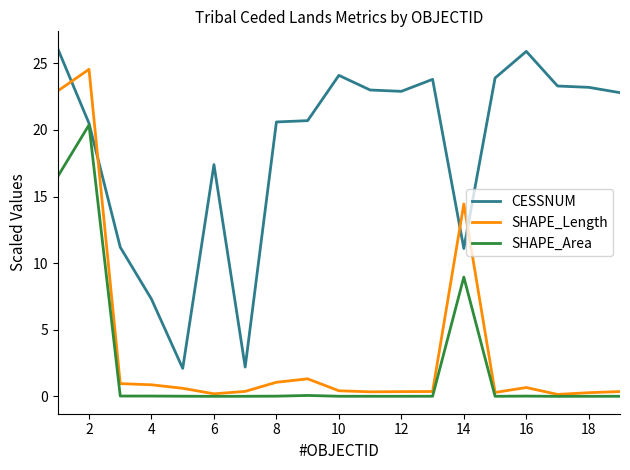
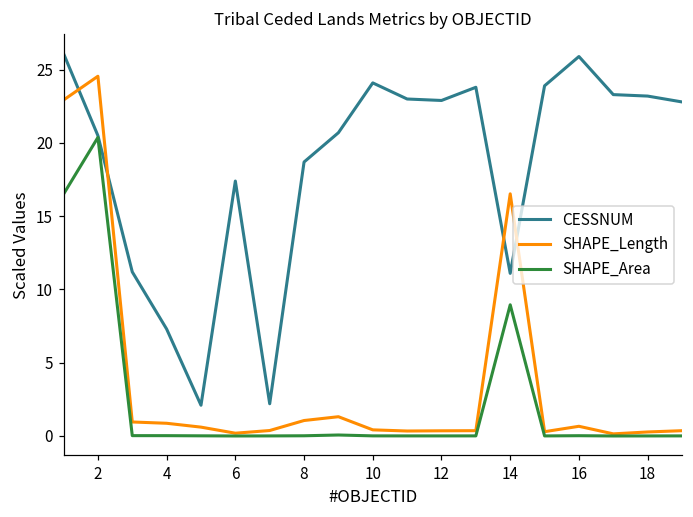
CESSNUM, 8: 20.6 -> 18.7
SHAPE_Length, 14: 14.4 -> 16.5
